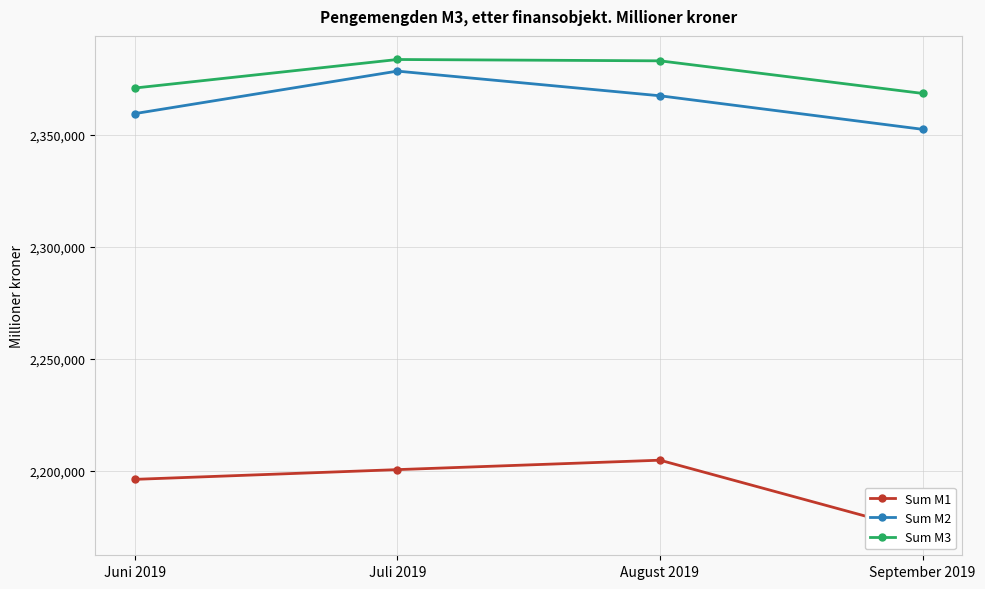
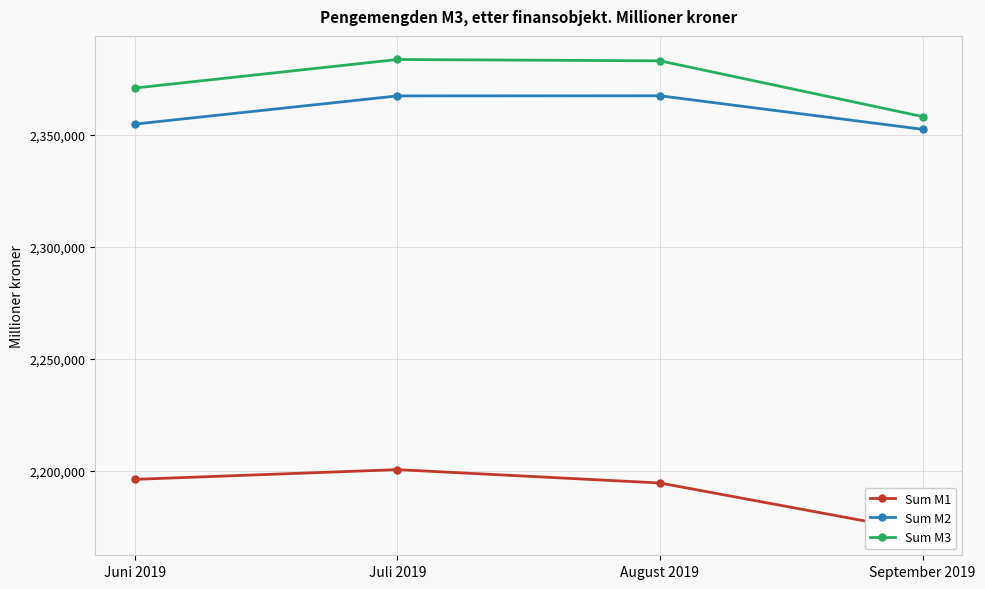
Sum M2, Juni 2019: 2,359,000 -> 2,355,000
Sum M2, Juli 2019: 2,378,000 -> 2,367,000
Sum M1, August 2019: 2,205,000 -> 2,194,000
Sum M3, September 2019: 2,369,000 -> 2,358,000
